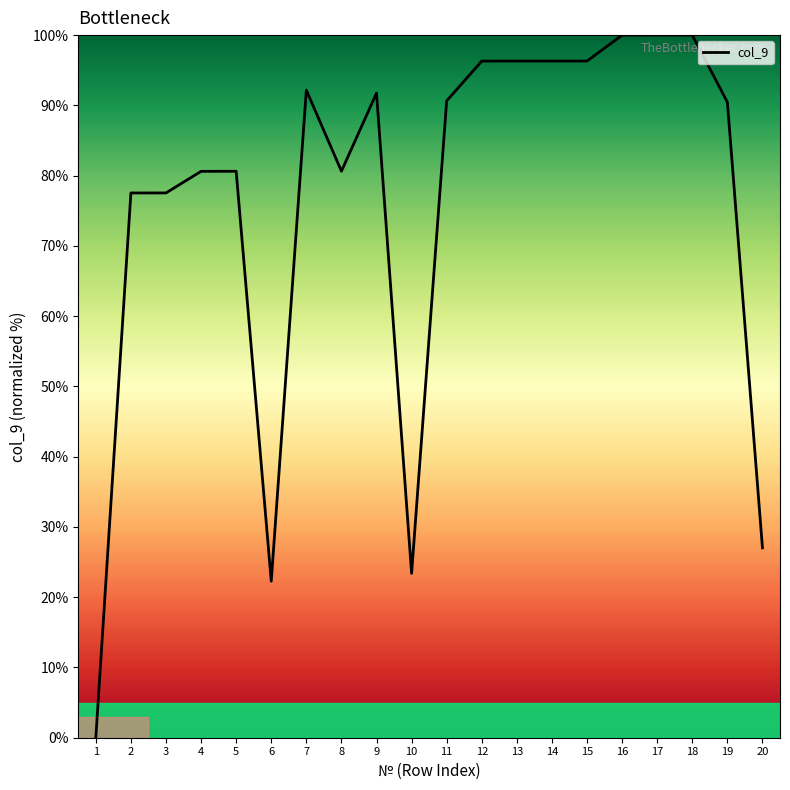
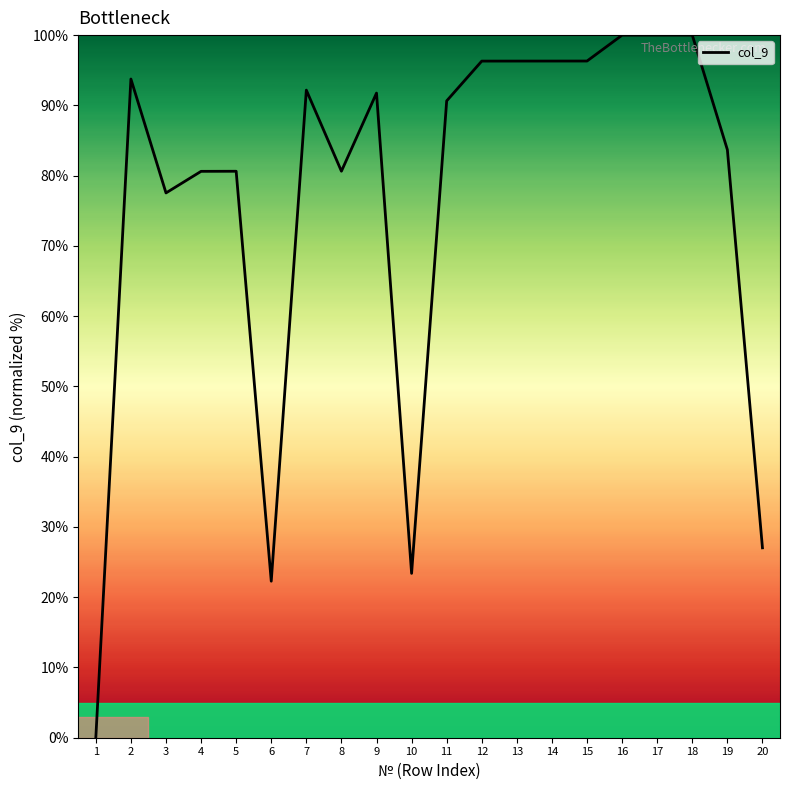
2: 78% -> 94%
19: 90% -> 84%
